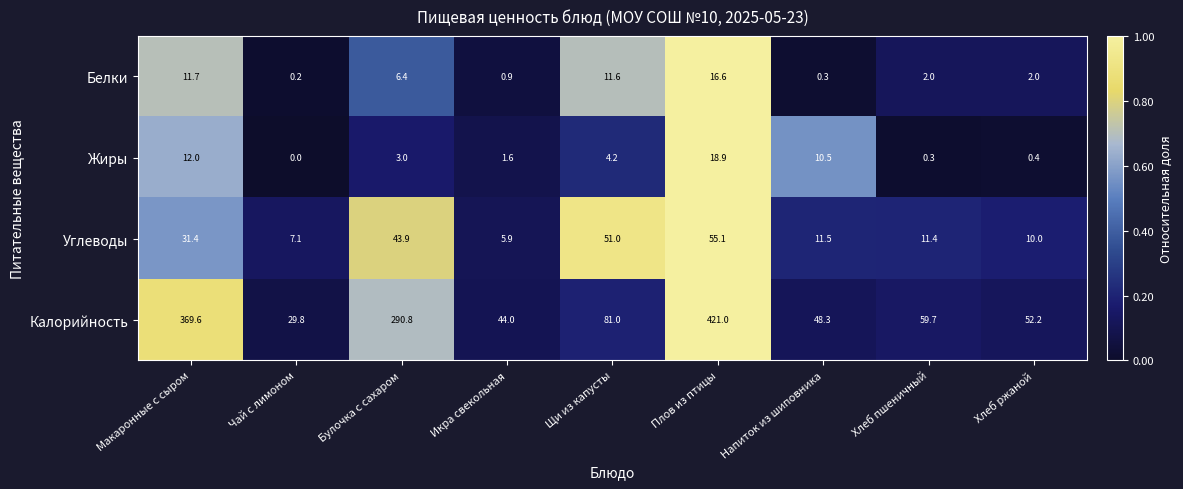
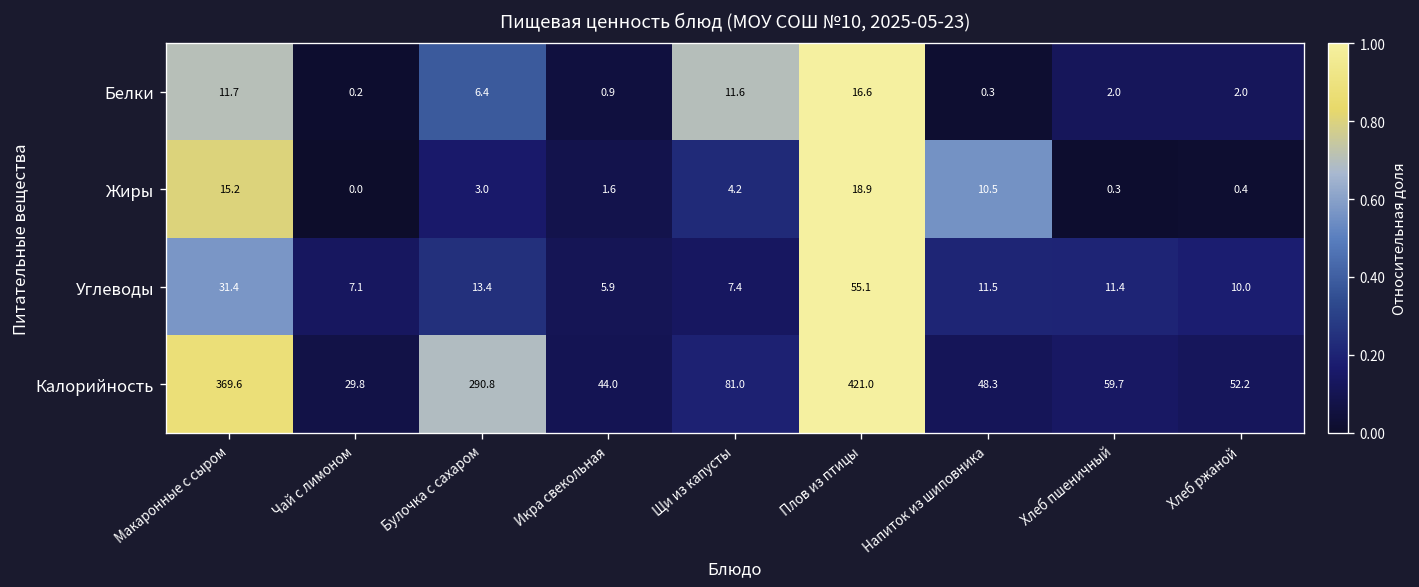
Жиры, Макаронные с сыром: 12.0 -> 15.2
Углеводы, Булочка с сахаром: 43.9 -> 13.4
Углеводы, Щи из капусты: 51.0 -> 7.4
